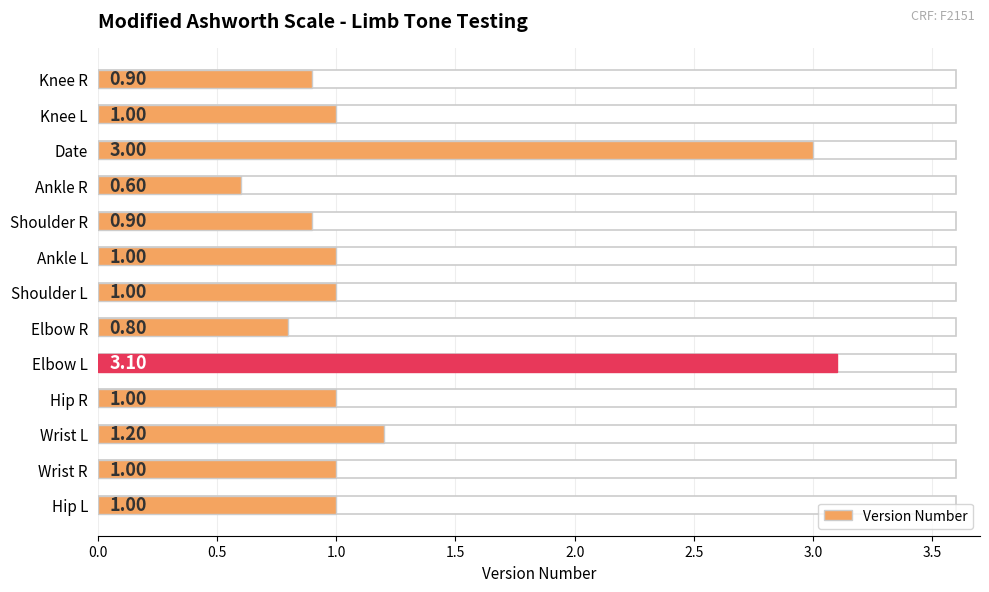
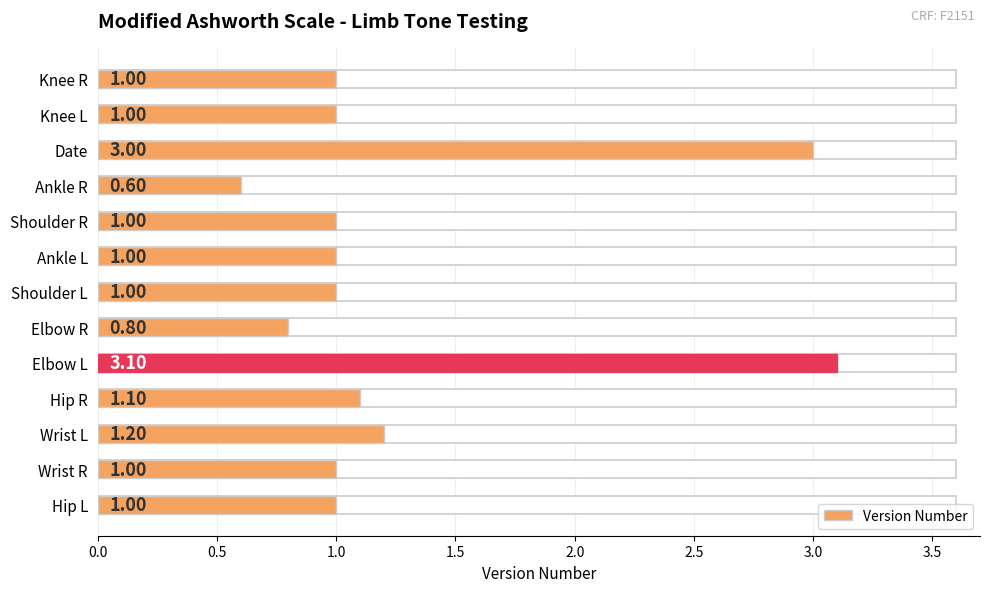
Version Number, Knee R: 0.90 -> 1.00
Version Number, Shoulder R: 0.90 -> 1.00
Version Number, Hip R: 1.00 -> 1.10
